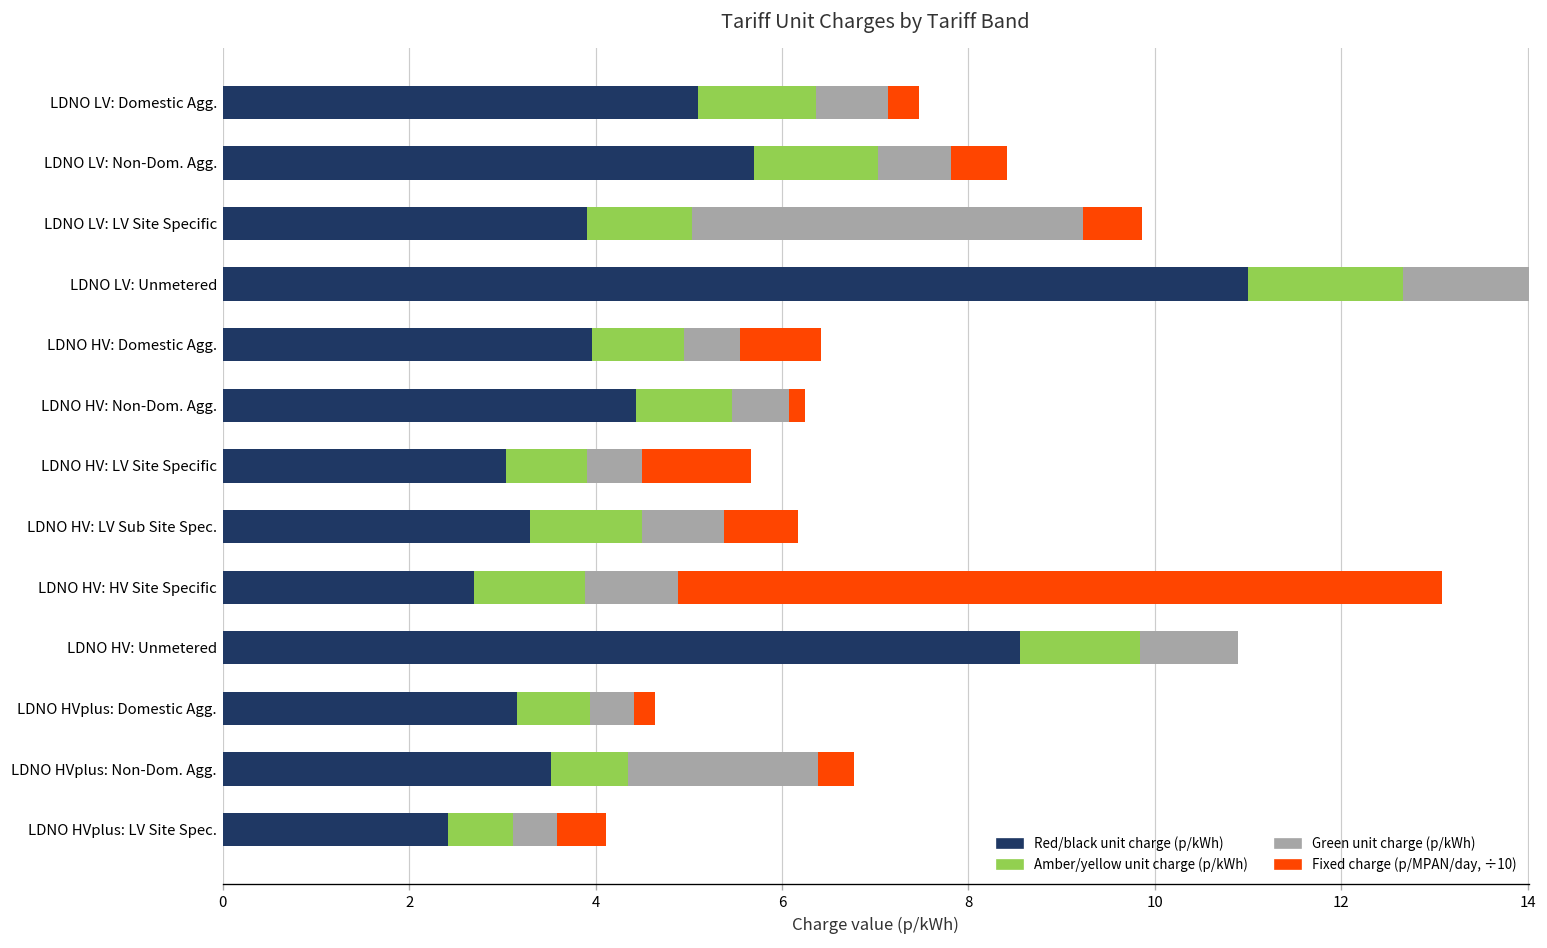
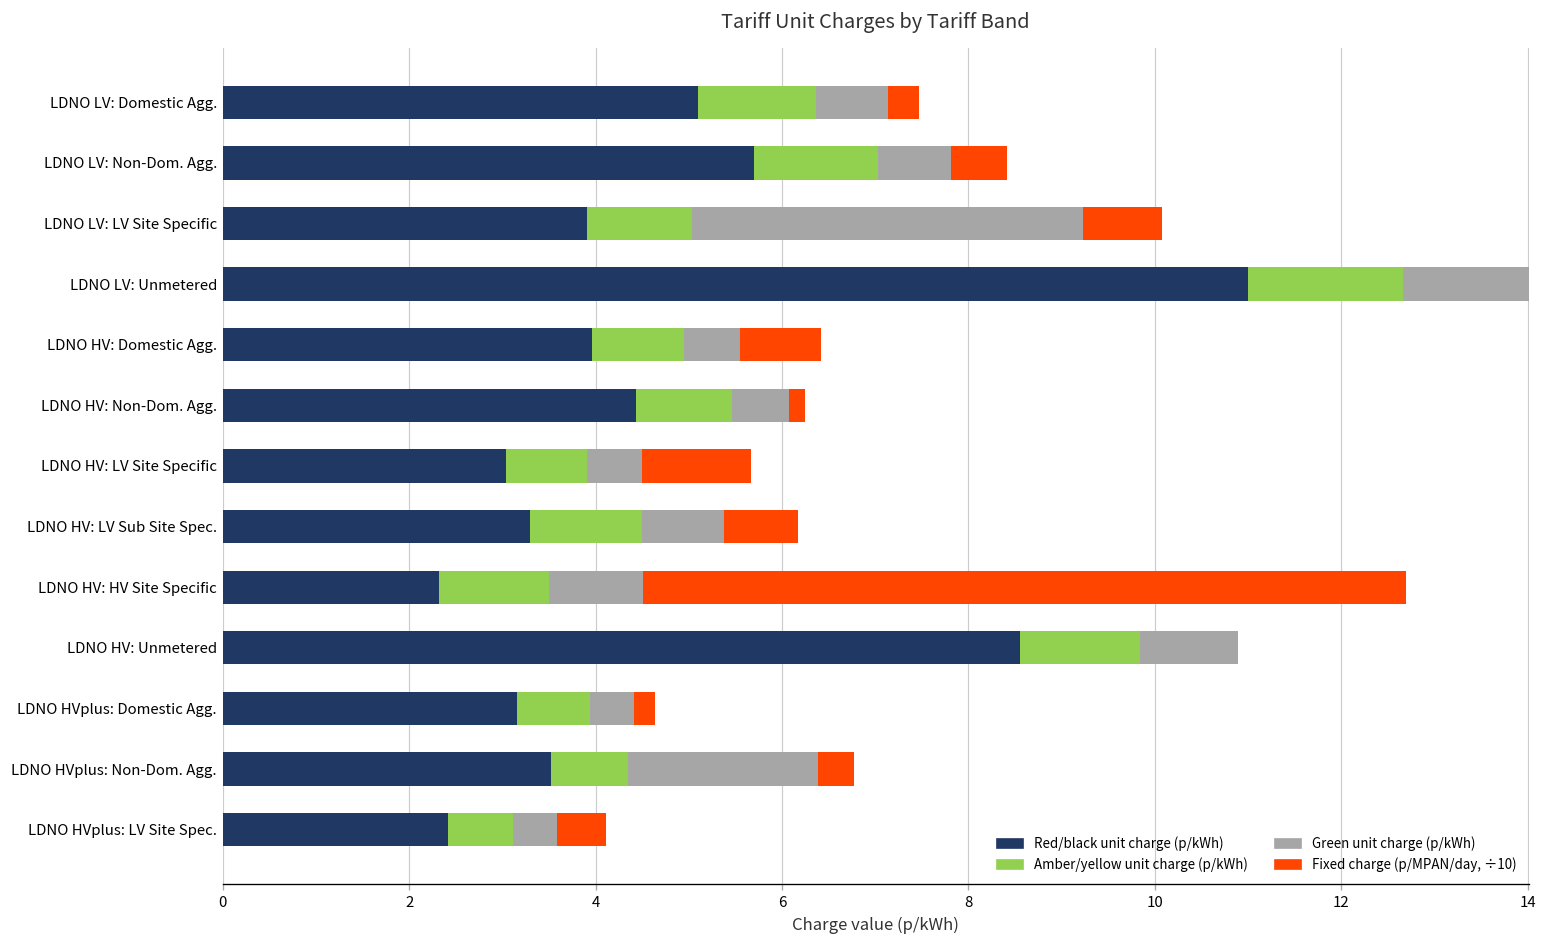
Fixed charge (p/MPAN/day, ÷10), LDNO LV: LV Site Specific: 0.6 -> 0.8
Red/black unit charge (p/kWh), LDNO HV: HV Site Specific: 2.7 -> 2.3
